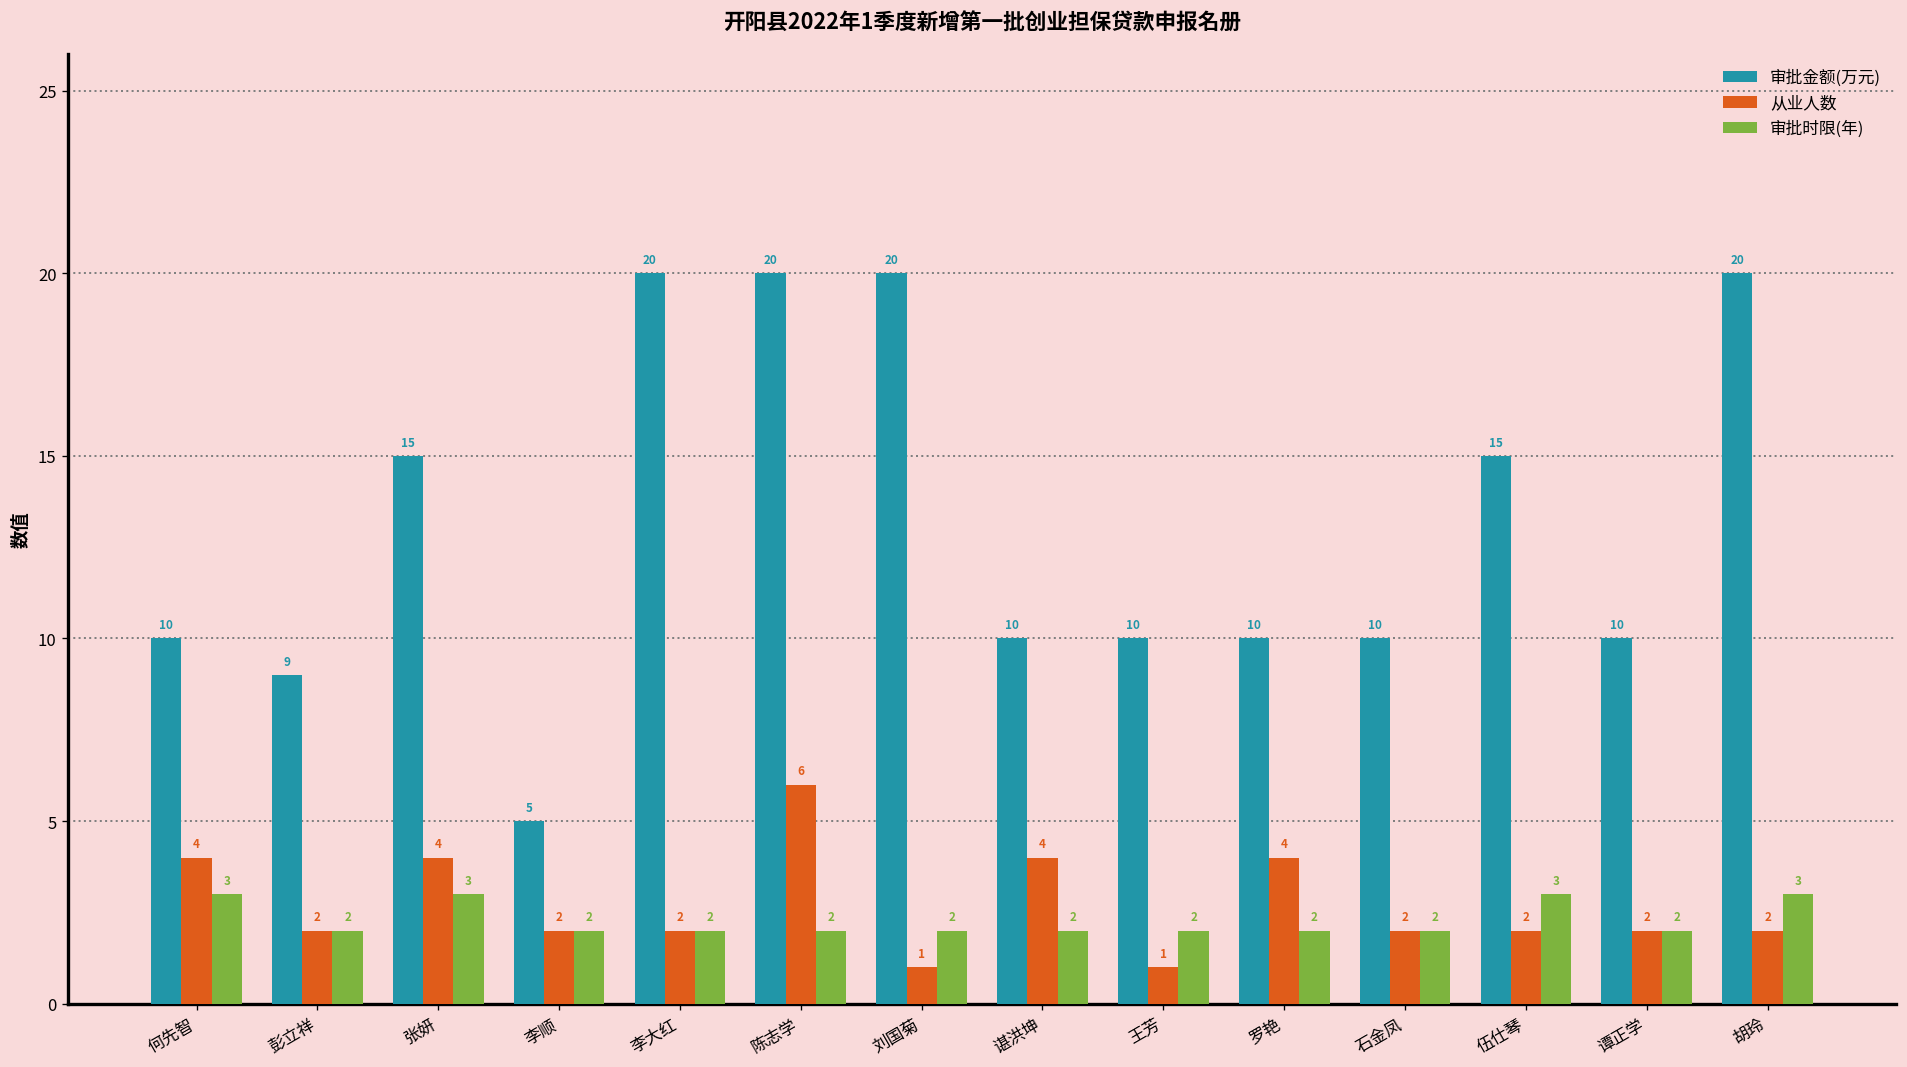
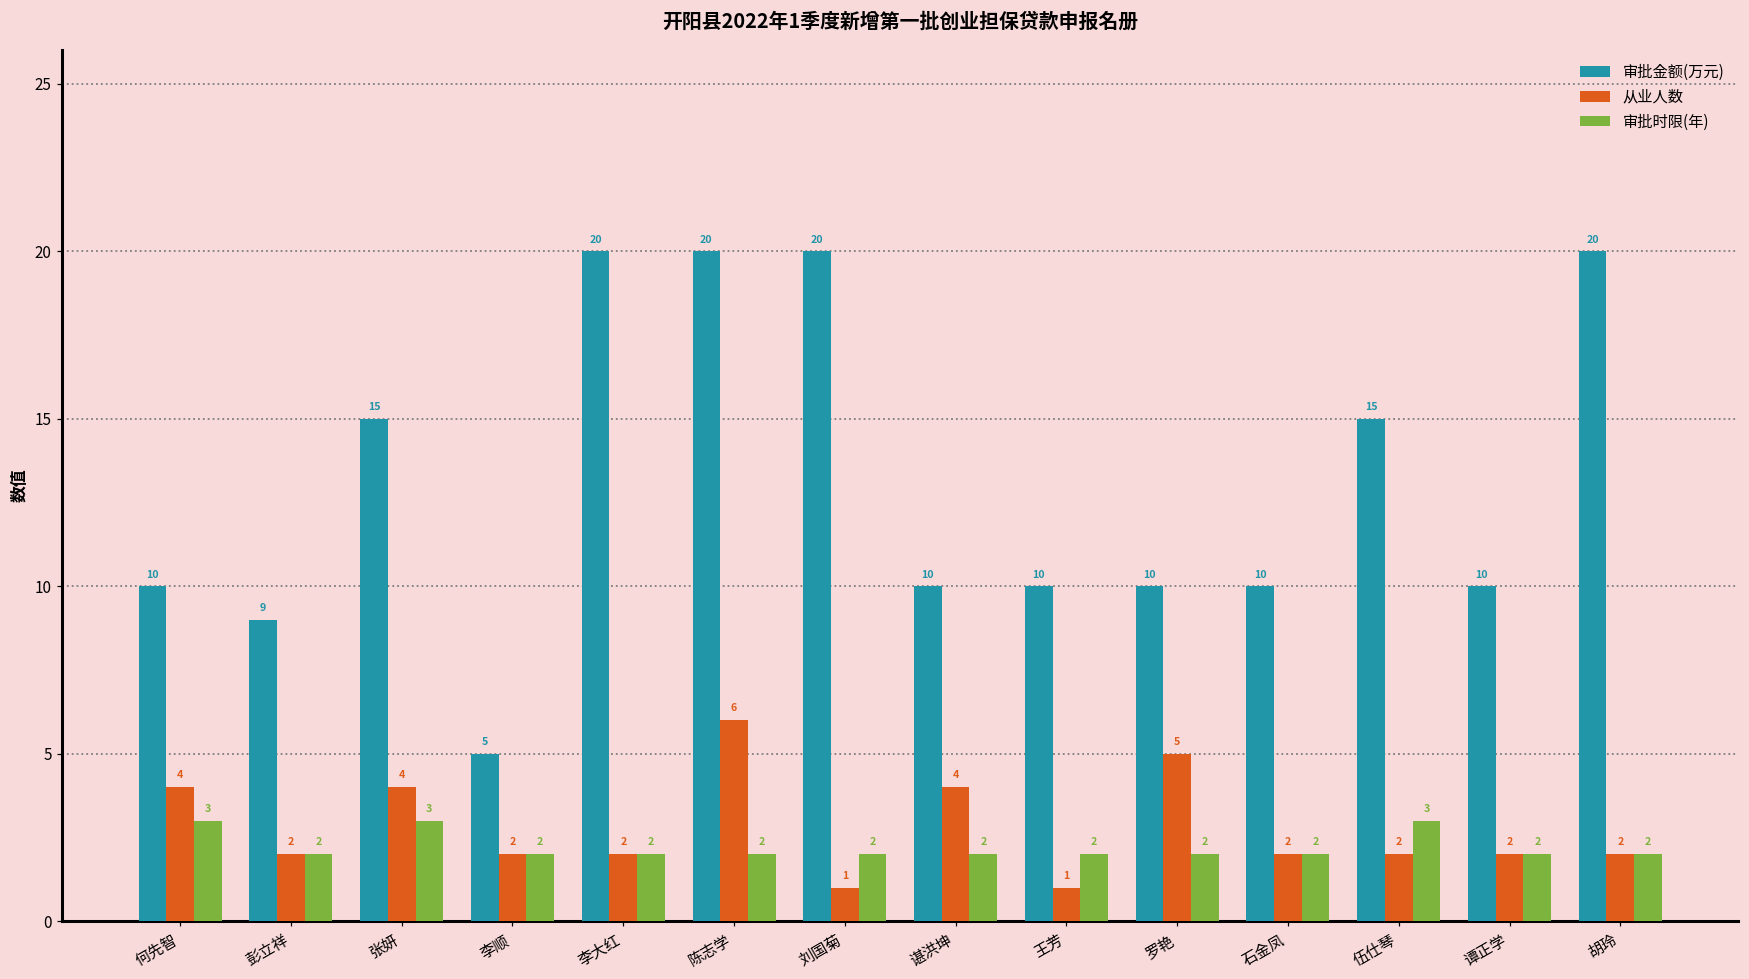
从业人数, 罗艳: 4 -> 5
审批时限(年), 胡玲: 3 -> 2
